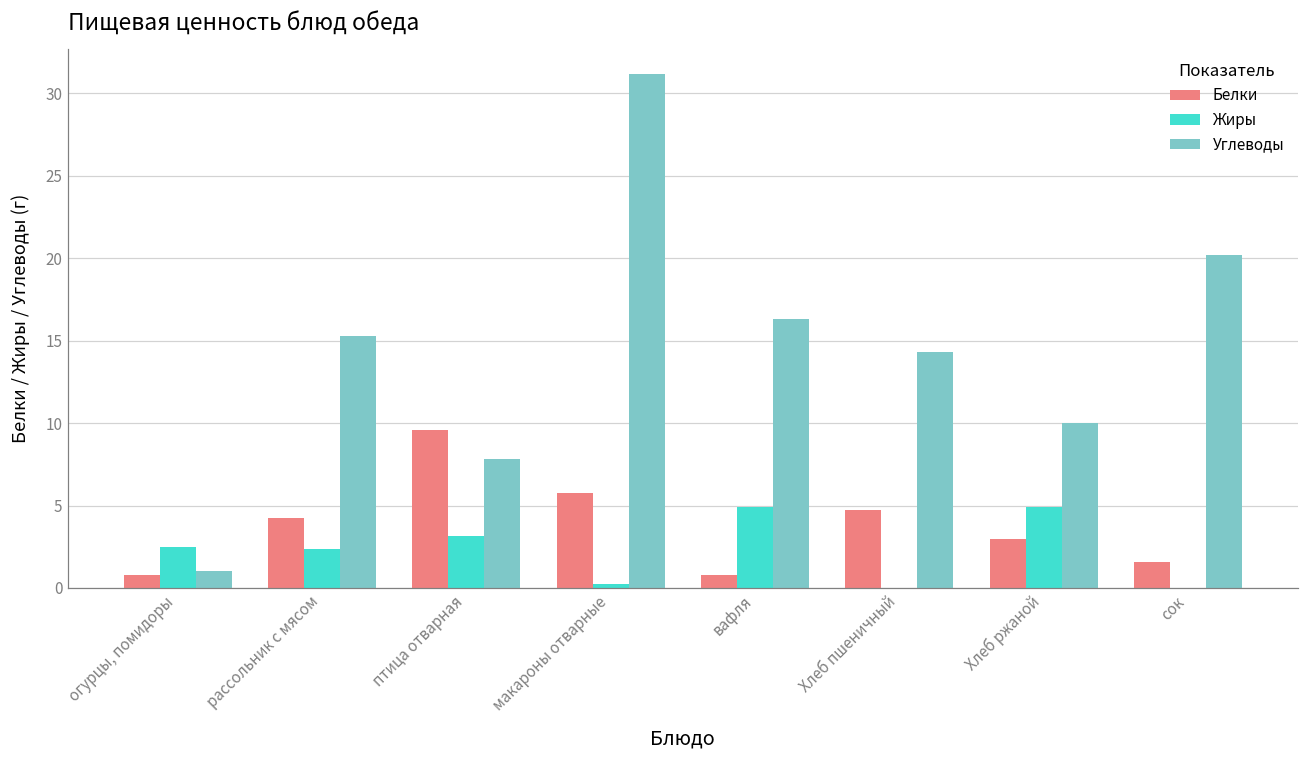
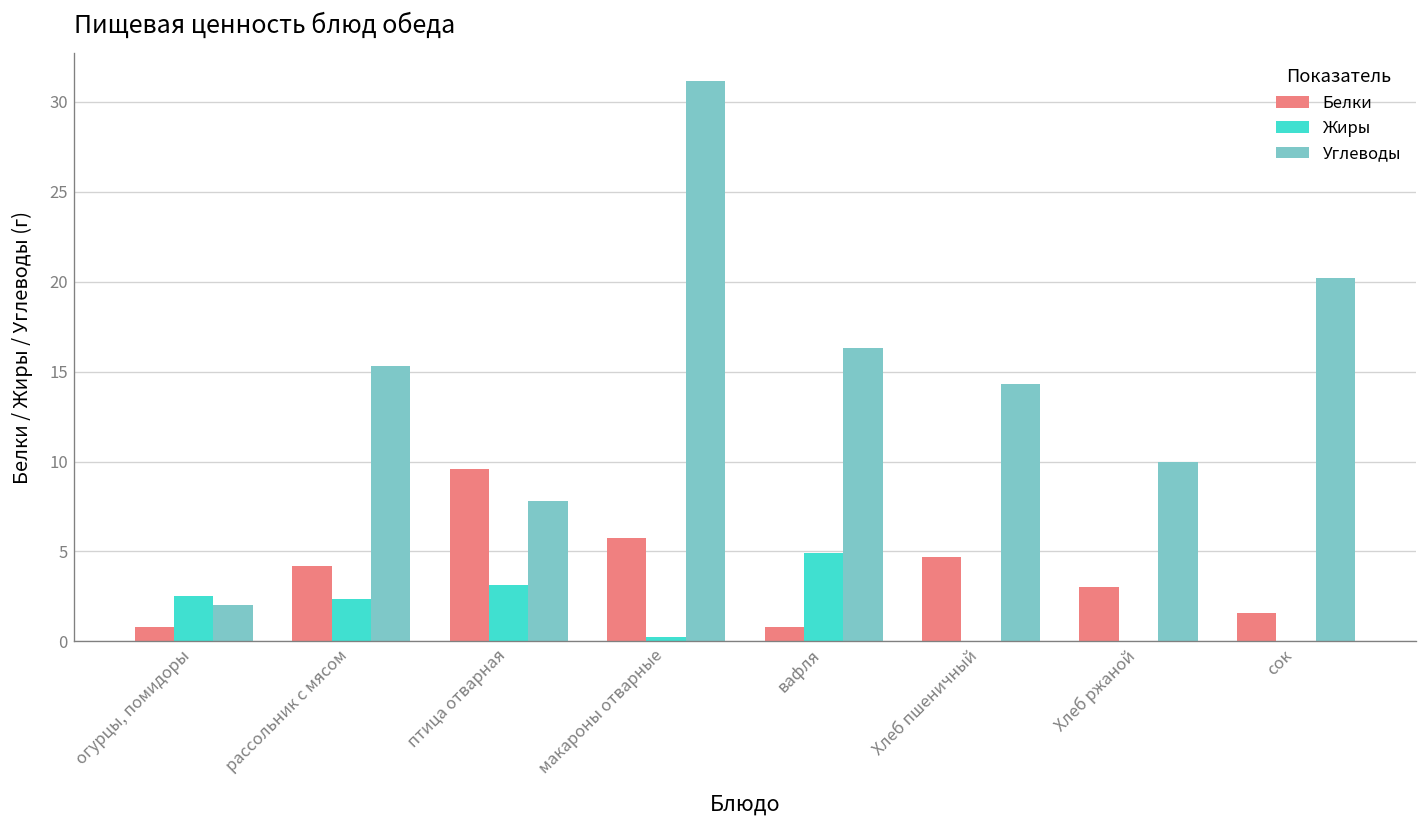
Углеводы, огурцы, помидоры: 1 -> 2
Жиры, Хлеб ржаной: 4.9 -> 0.0
